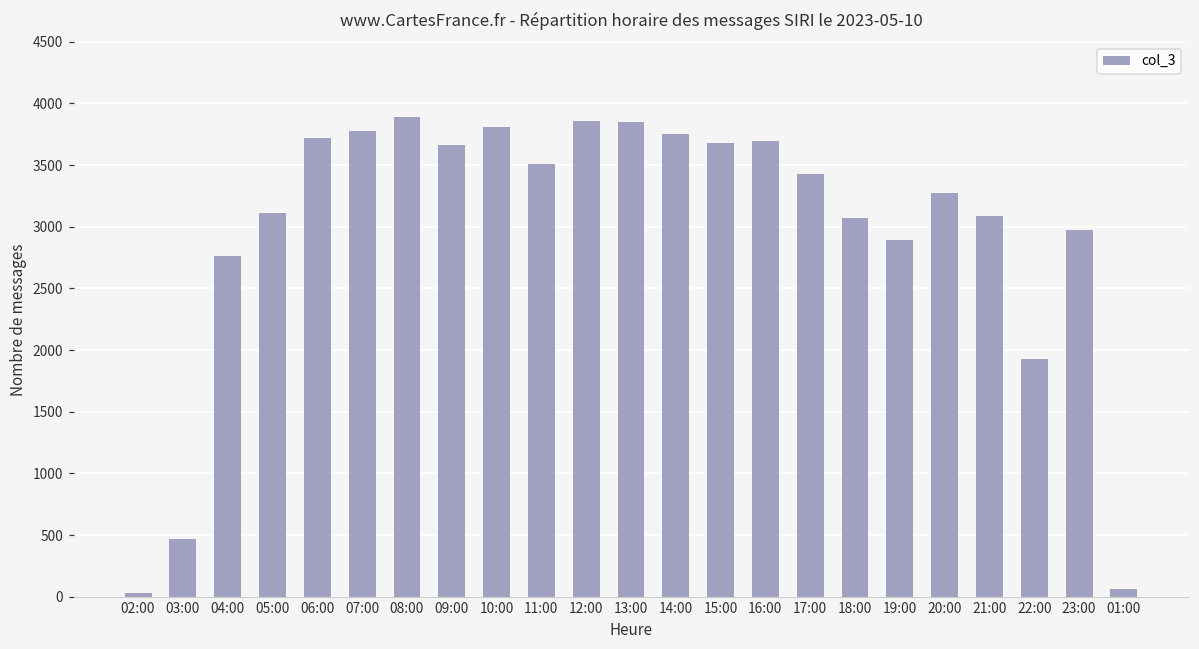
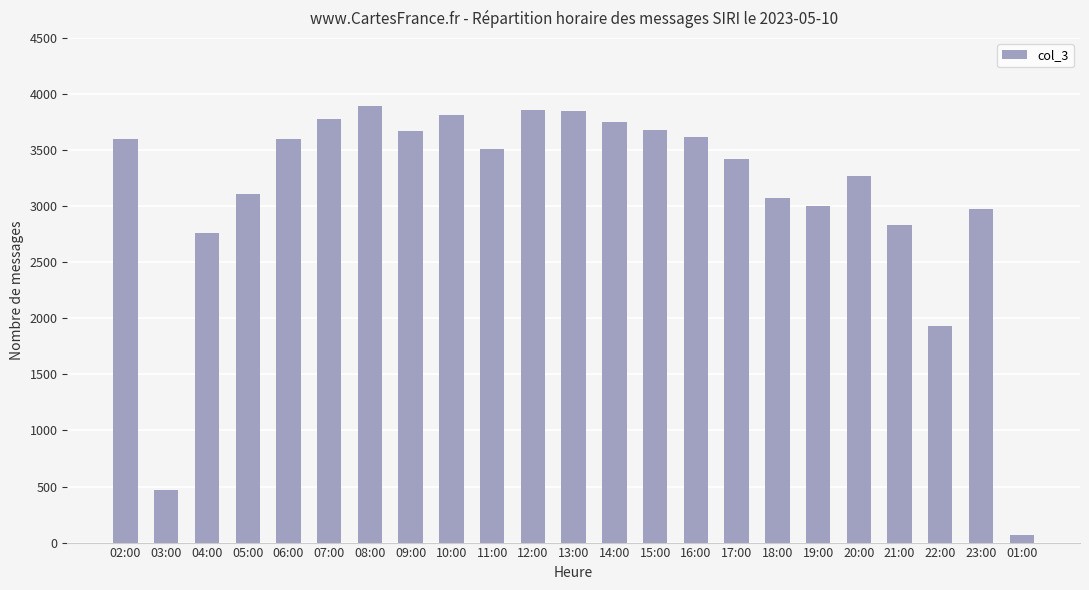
02:00: 40 -> 3600
06:00: 3720 -> 3600
16:00: 3700 -> 3620
19:00: 2890 -> 3010
21:00: 3090 -> 2830
